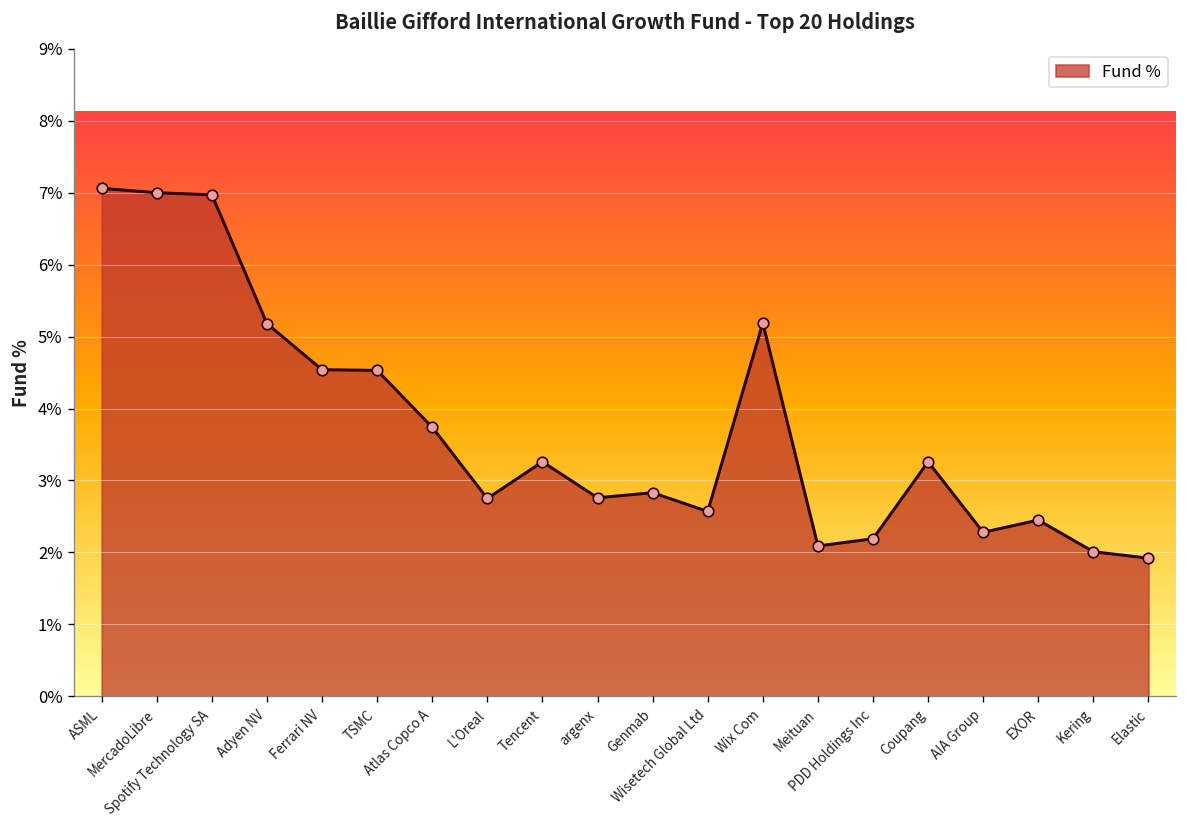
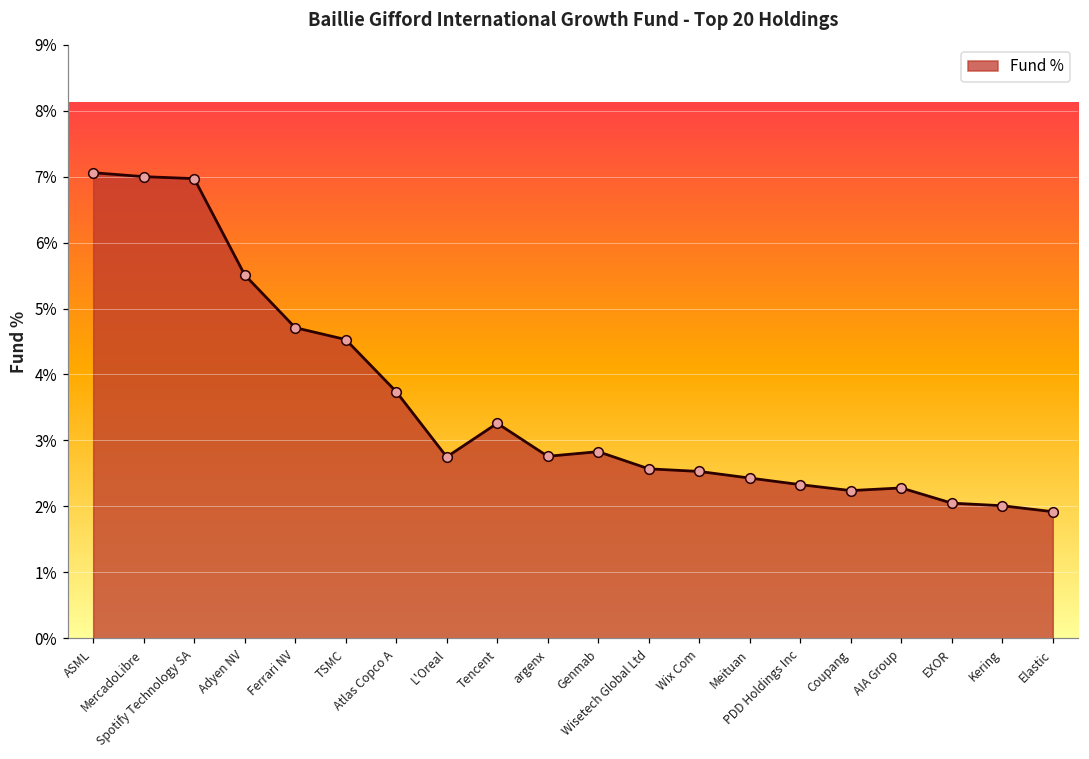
Adyen NV: 5.2% -> 5.5%
Ferrari NV: 4.5% -> 4.7%
Wix Com: 5.2% -> 2.5%
Meituan: 2.1% -> 2.4%
PDD Holdings Inc: 2.2% -> 2.3%
Coupang: 3.3% -> 2.2%
EXOR: 2.5% -> 2.1%
